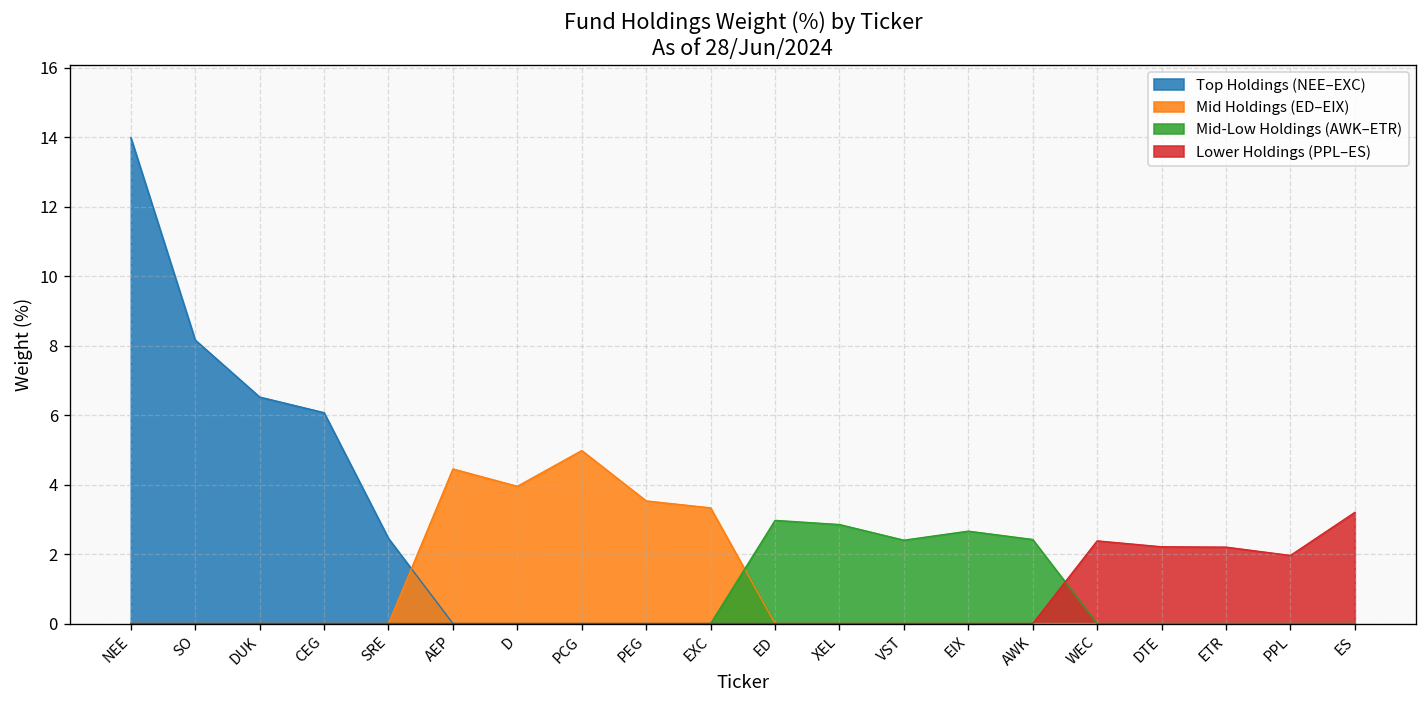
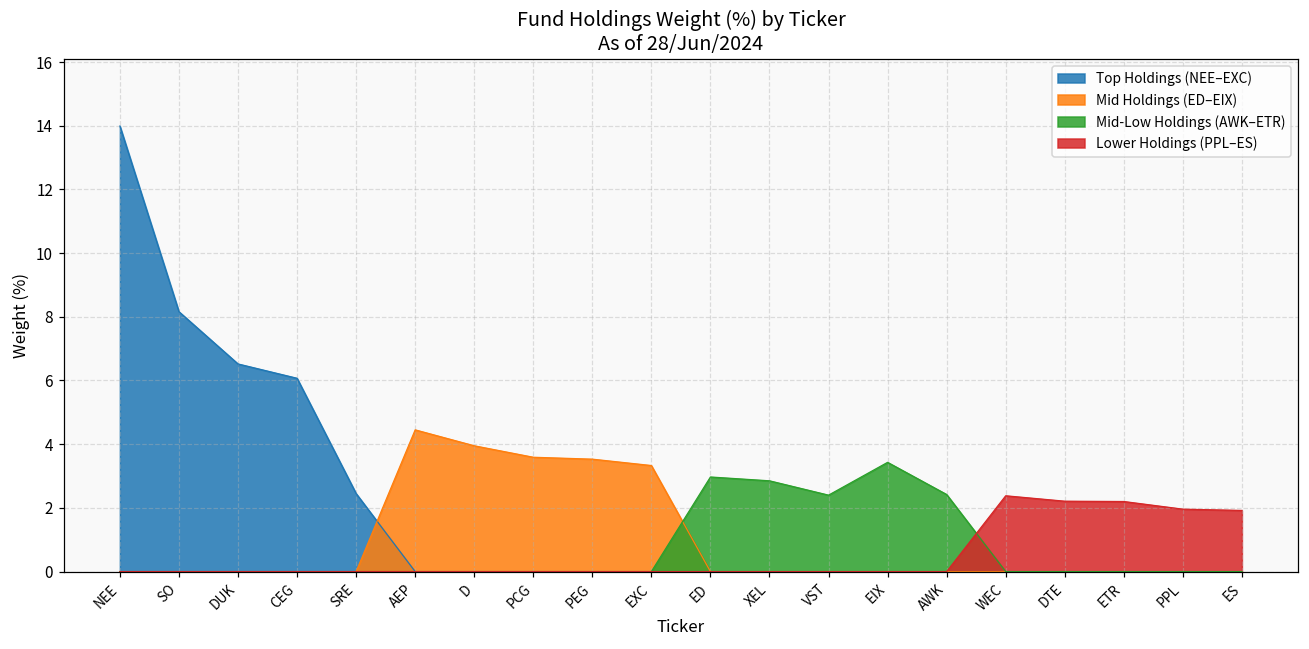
Mid Holdings (ED–EIX), PCG: 5.0 -> 3.6
Mid-Low Holdings (AWK–ETR), EIX: 2.7 -> 3.4
Lower Holdings (PPL–ES), ES: 3.2 -> 1.9
